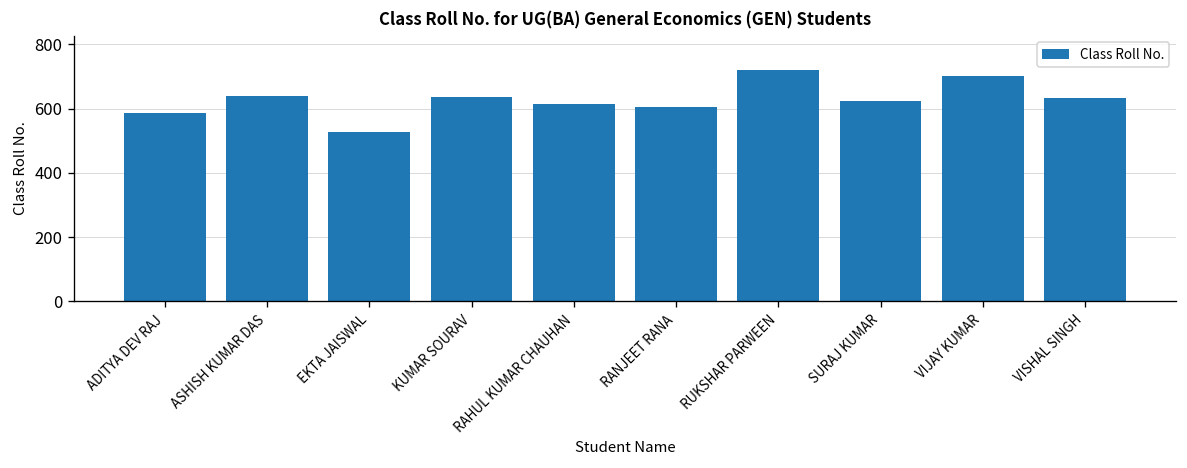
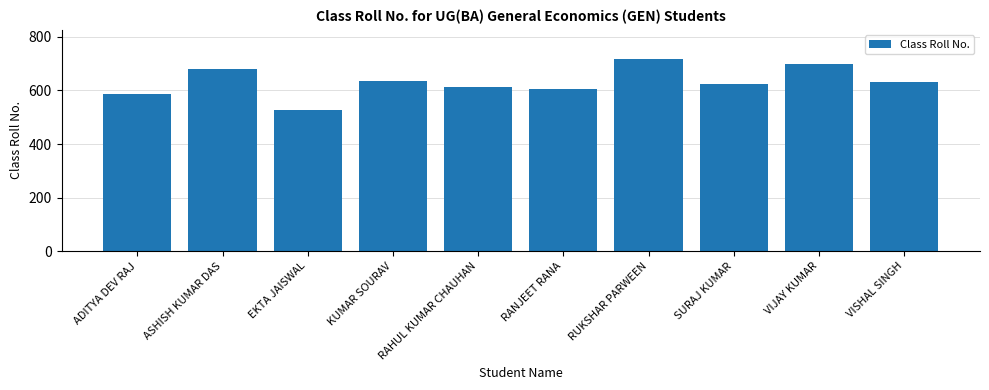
ASHISH KUMAR DAS: 640 -> 680
